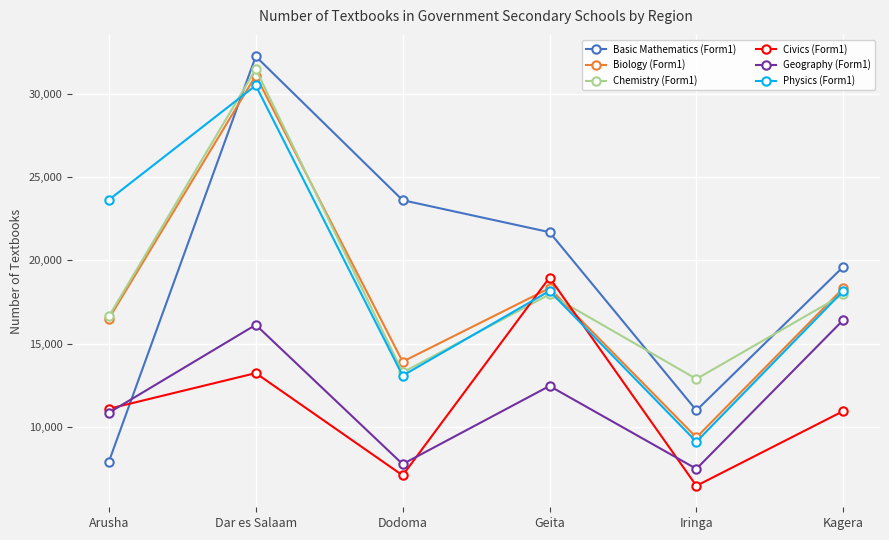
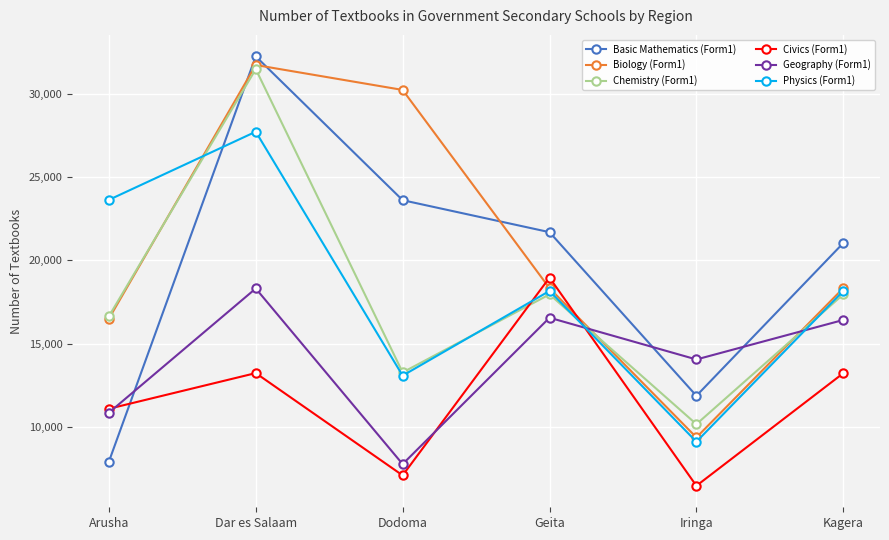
Biology (Form1), Dar es Salaam: 31,100 -> 31,700
Geography (Form1), Dar es Salaam: 16,100 -> 18,300
Physics (Form1), Dar es Salaam: 30,500 -> 27,700
Biology (Form1), Dodoma: 13,900 -> 30,200
Geography (Form1), Geita: 12,500 -> 16,600
Basic Mathematics (Form1), Iringa: 11,000 -> 11,900
Chemistry (Form1), Iringa: 12,900 -> 10,200
Geography (Form1), Iringa: 7,500 -> 14,100
Basic Mathematics (Form1), Kagera: 19,600 -> 21,000
Civics (Form1), Kagera: 11,000 -> 13,200
